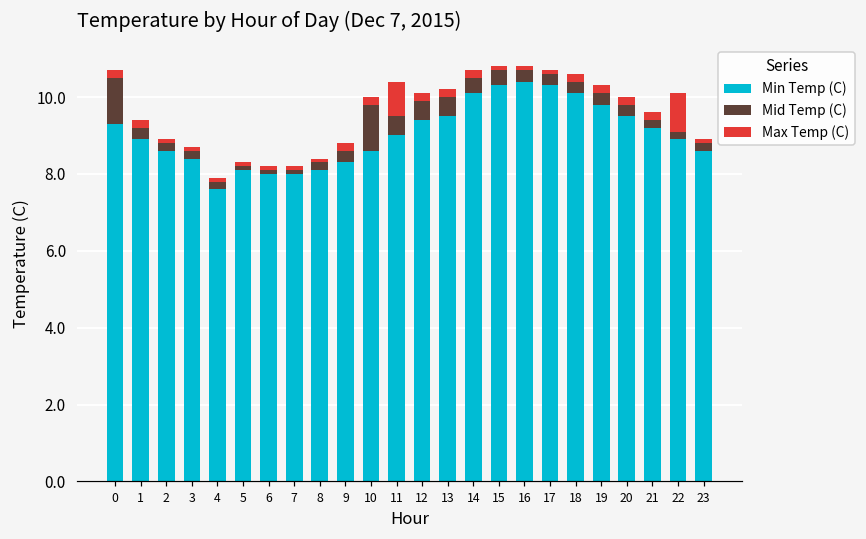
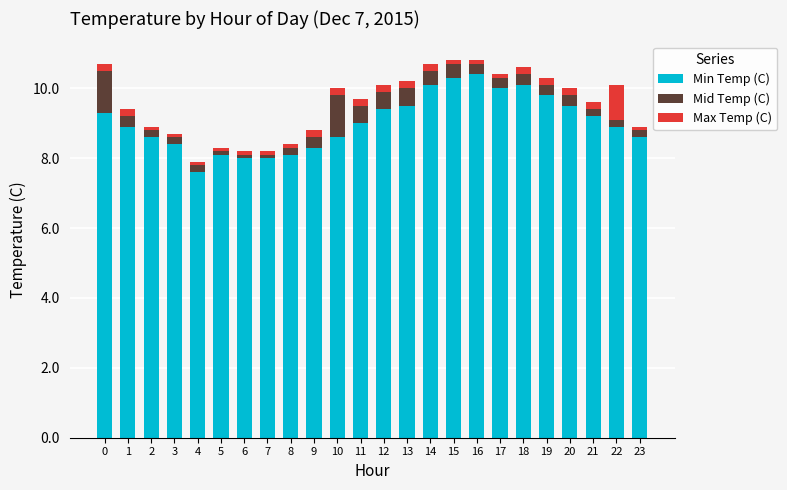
Max Temp (C), 11: 0.9 -> 0.2
Min Temp (C), 17: 10.3 -> 10.0
